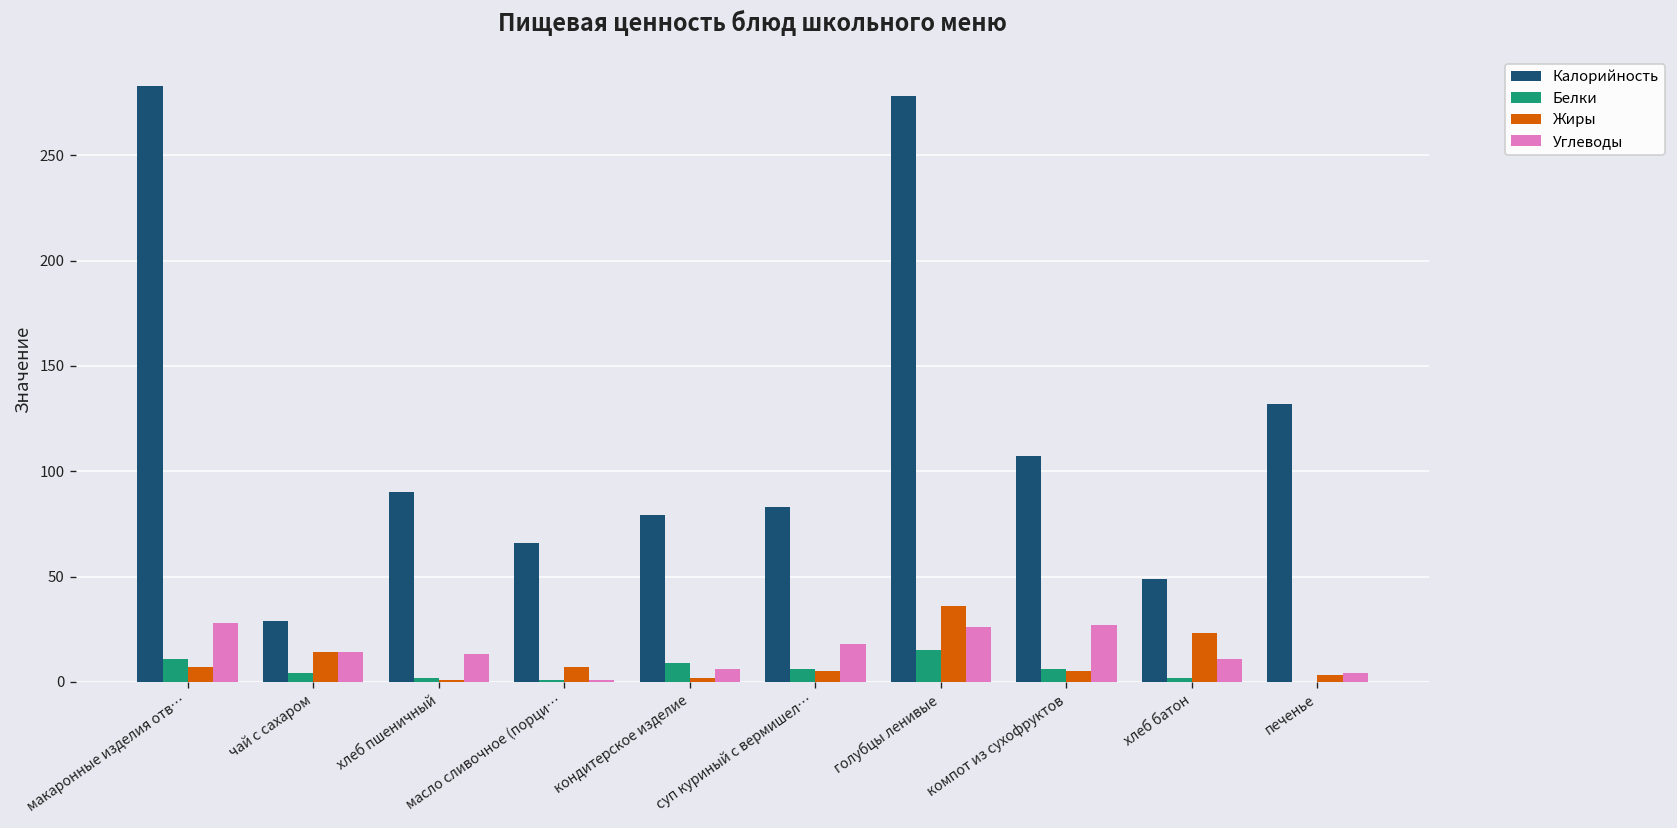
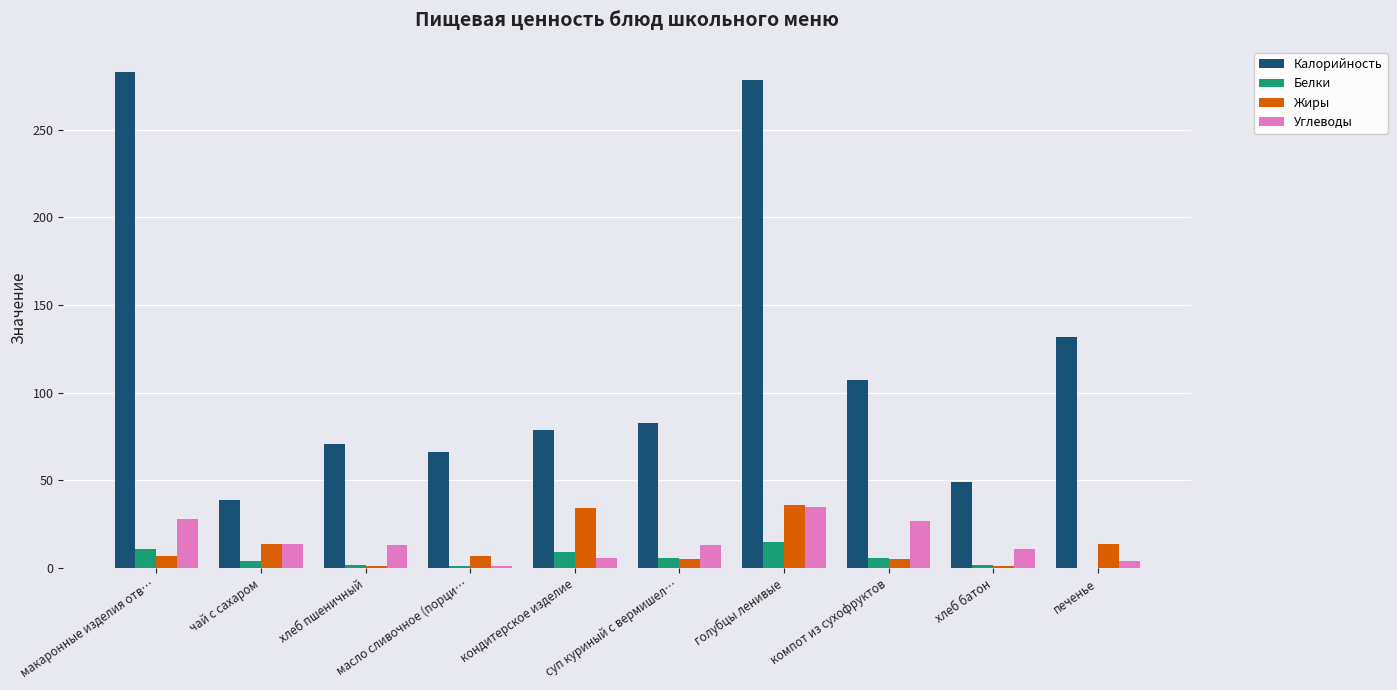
Калорийность, чай с сахаром: 29 -> 39
Калорийность, хлеб пшеничный: 90 -> 71
Жиры, кондитерское изделие: 2 -> 34
Углеводы, суп куриный с вермишел…: 18 -> 13
Углеводы, голубцы ленивые: 26 -> 35
Жиры, хлеб батон: 23 -> 1
Жиры, печенье: 3 -> 14
